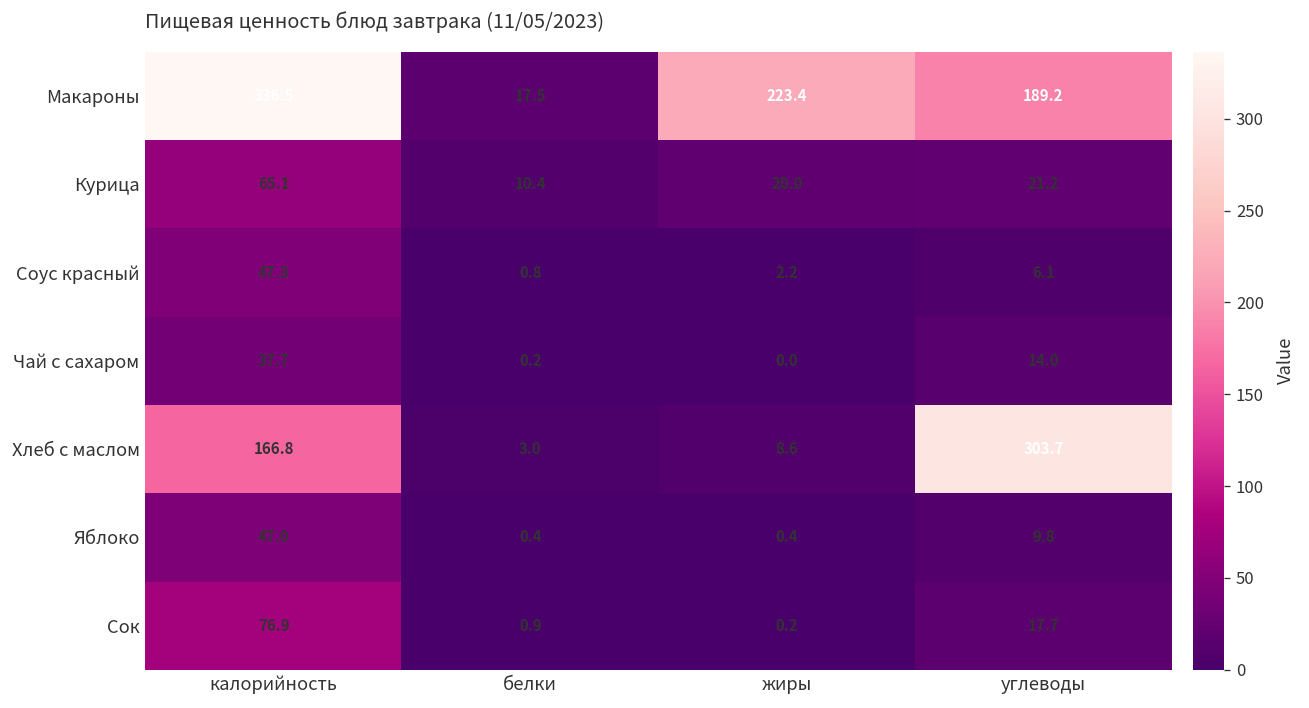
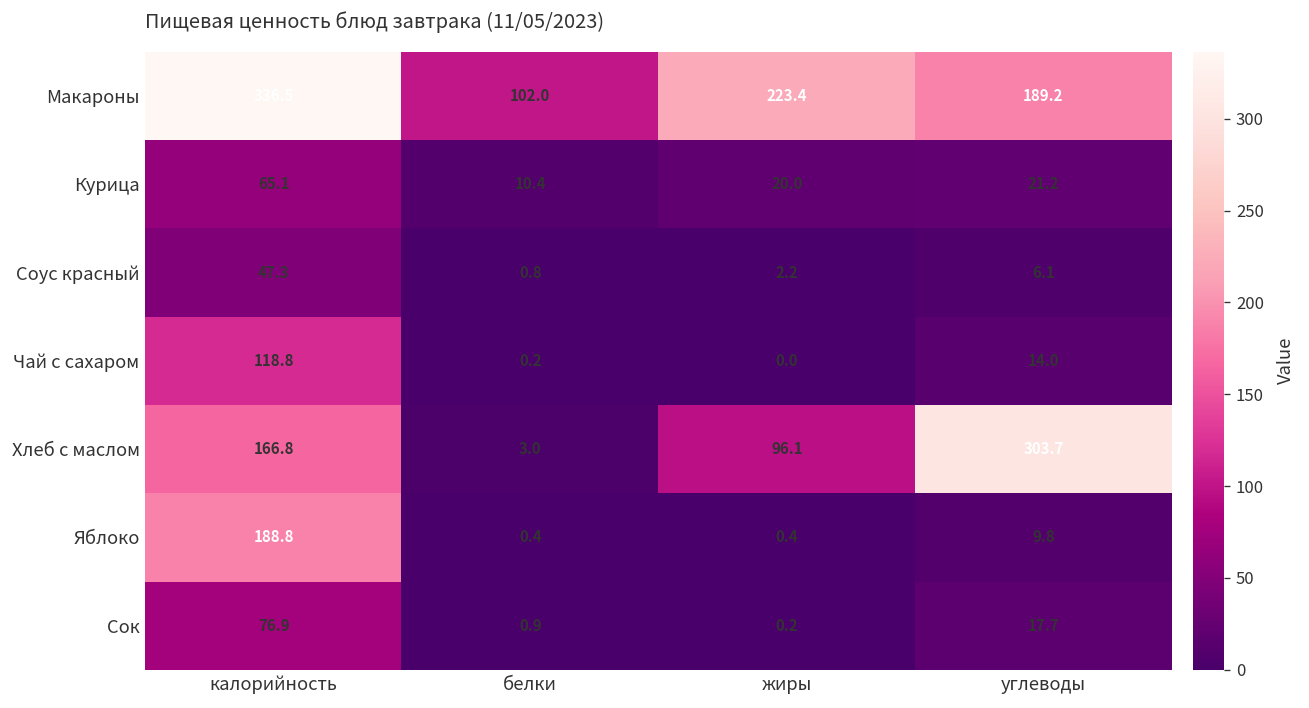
Макароны, белки: 17.5 -> 102.0
Чай с сахаром, калорийность: 37.7 -> 118.8
Хлеб с маслом, жиры: 8.6 -> 96.1
Яблоко, калорийность: 47.0 -> 188.8
